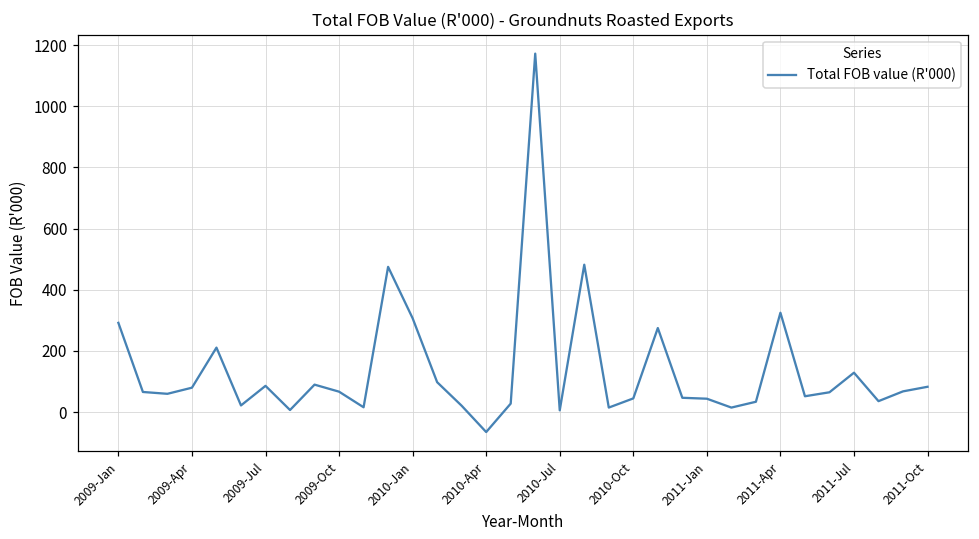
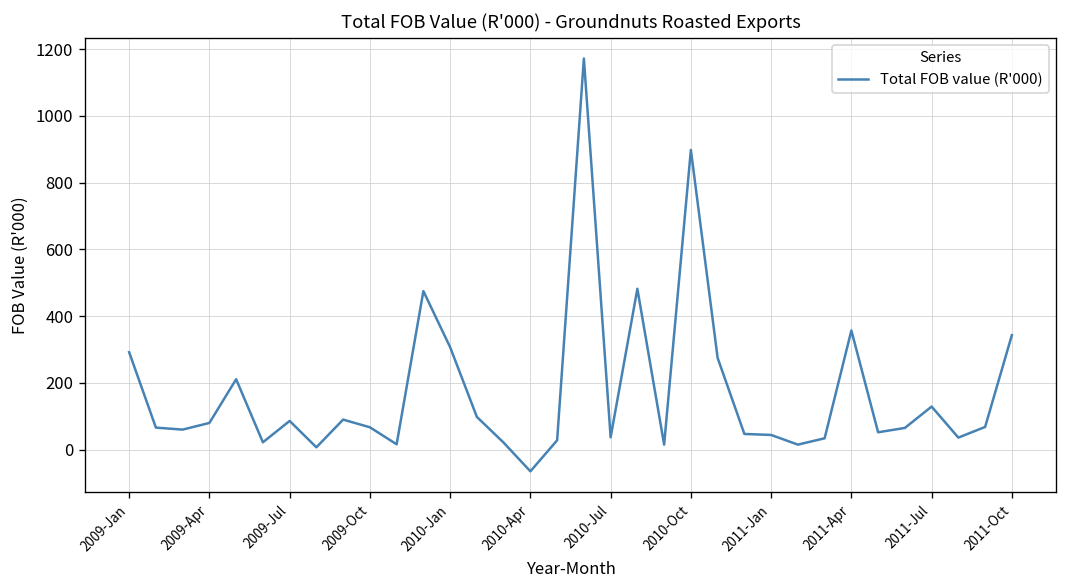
2010-Jul: 10 -> 40
2010-Oct: 50 -> 900
2011-Apr: 330 -> 360
2011-Oct: 80 -> 340
